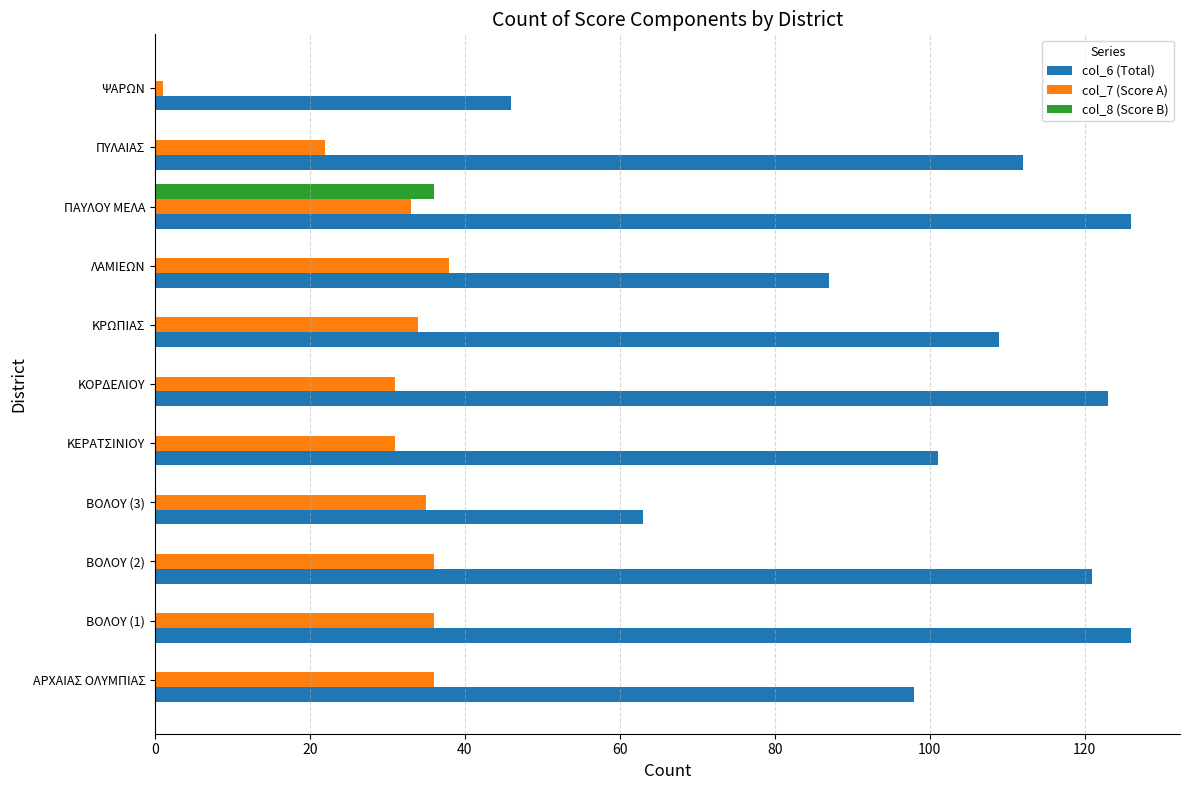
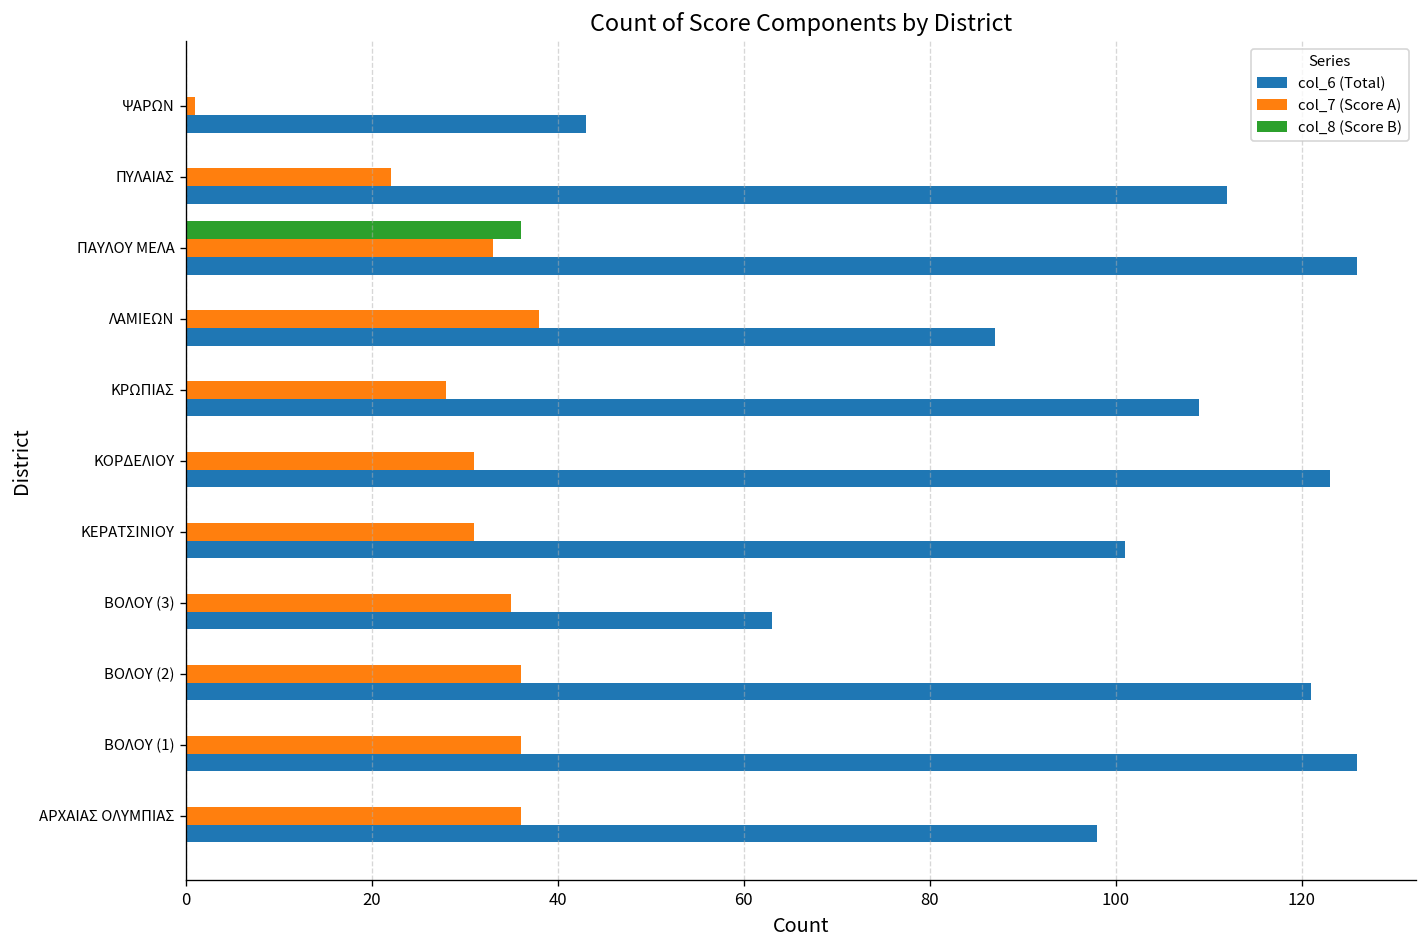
col_6 (Total), ΨΑΡΩΝ: 46 -> 43
col_7 (Score A), ΚΡΩΠΙΑΣ: 34 -> 28
